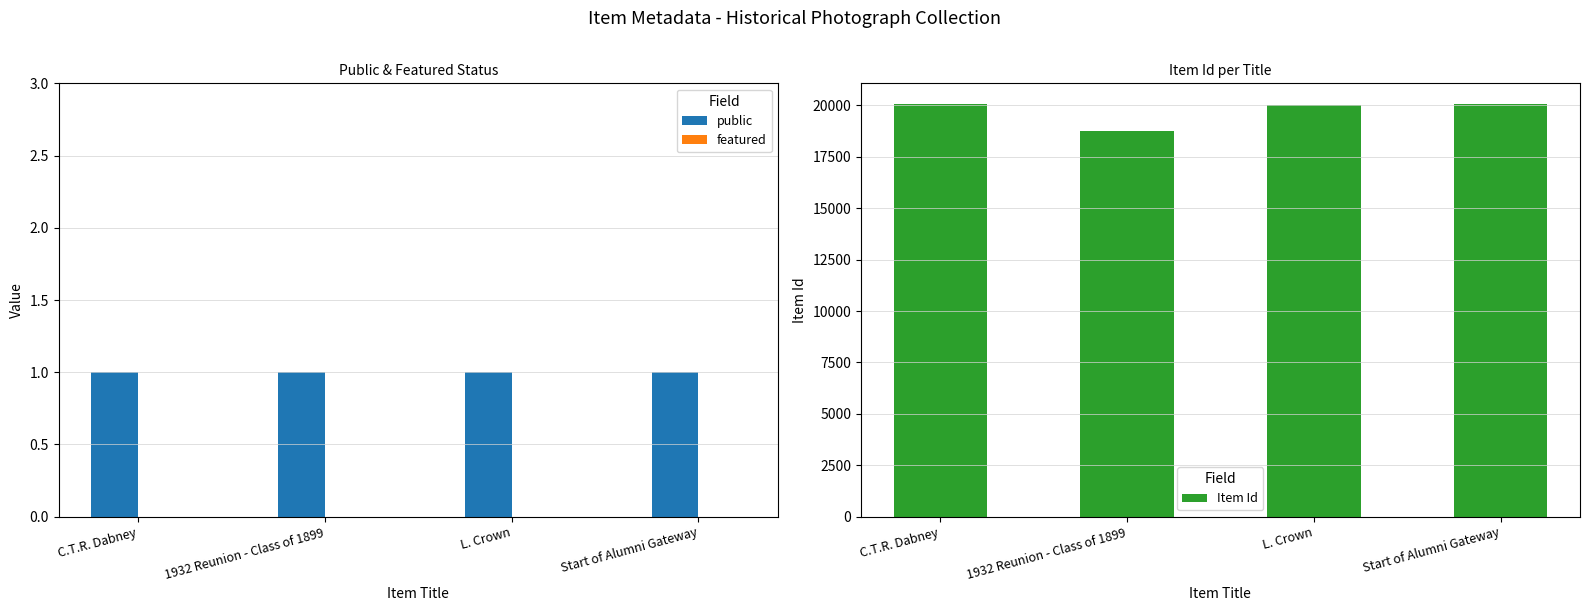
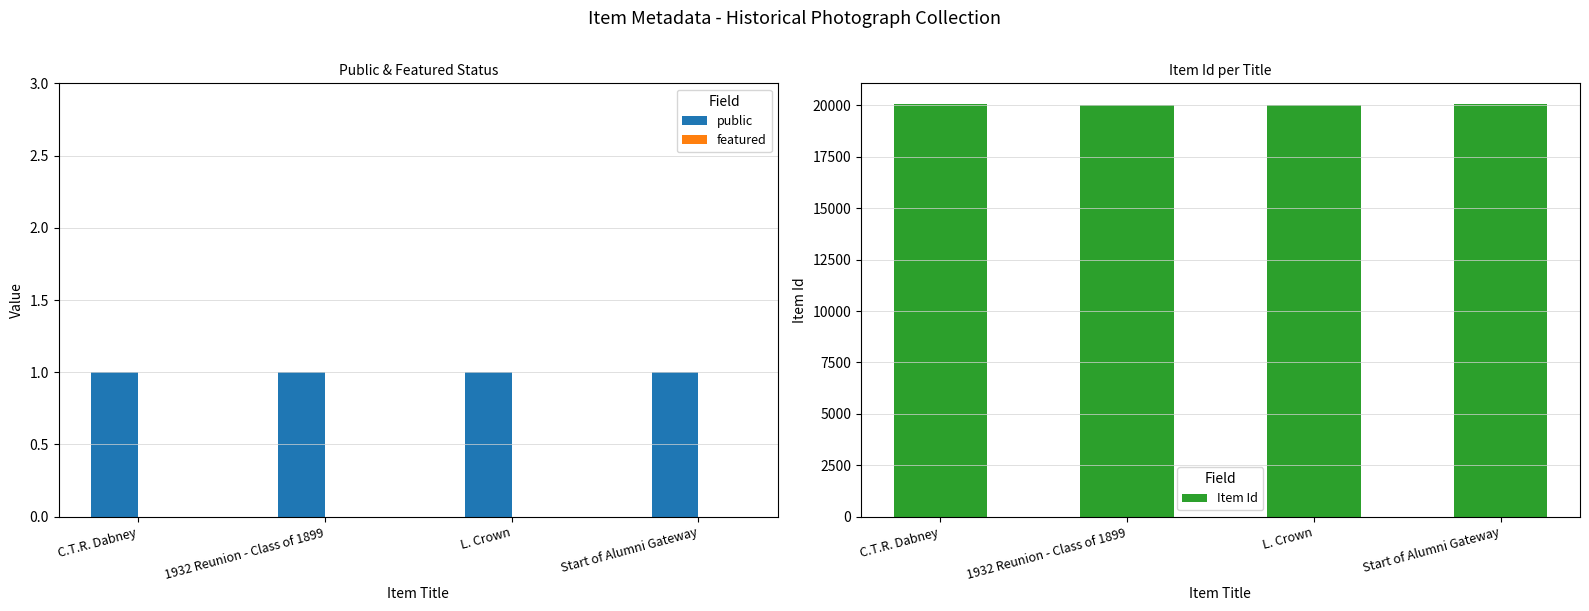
Item Id per Title, 1932 Reunion - Class of 1899: 18700 -> 20000
